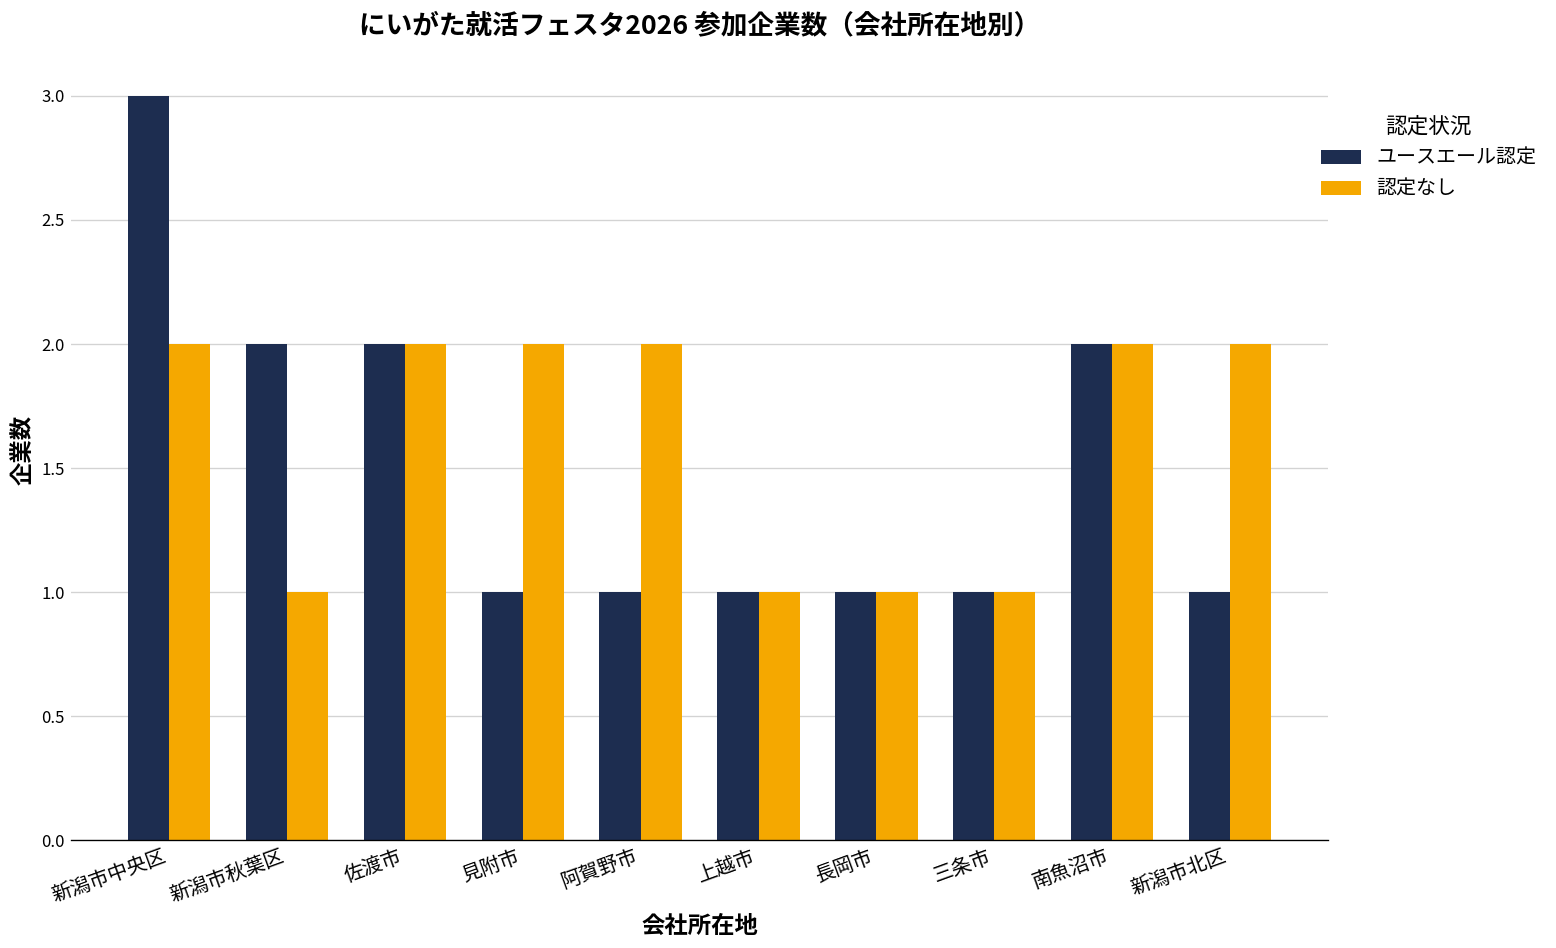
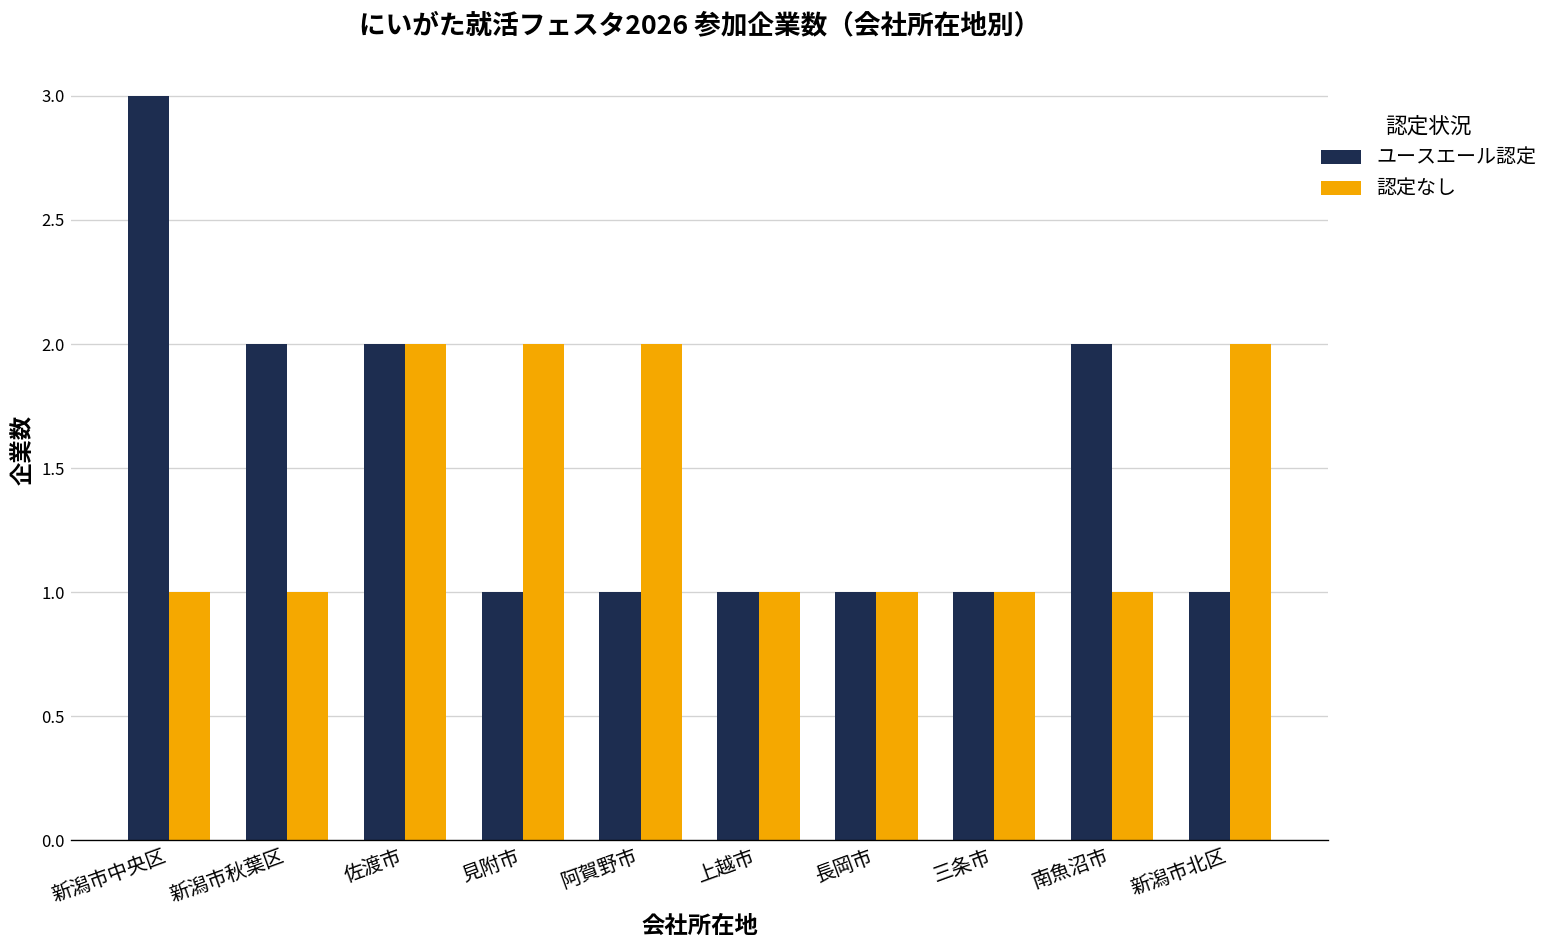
認定なし, 新潟市中央区: 2 -> 1
認定なし, 南魚沼市: 2 -> 1
